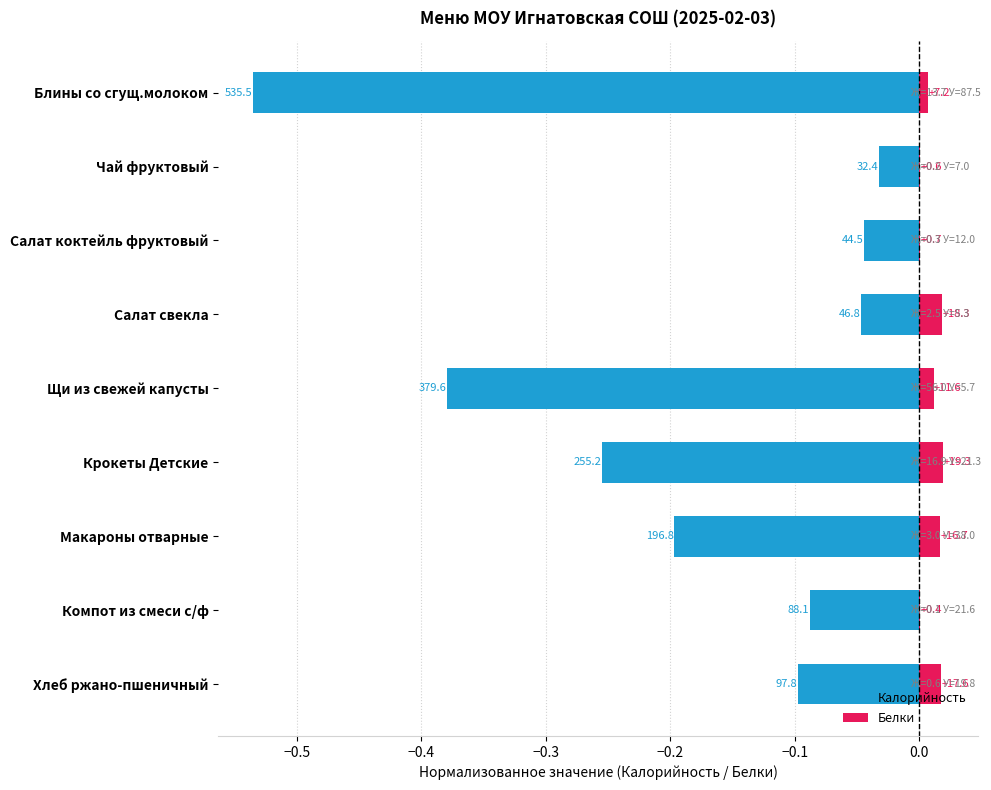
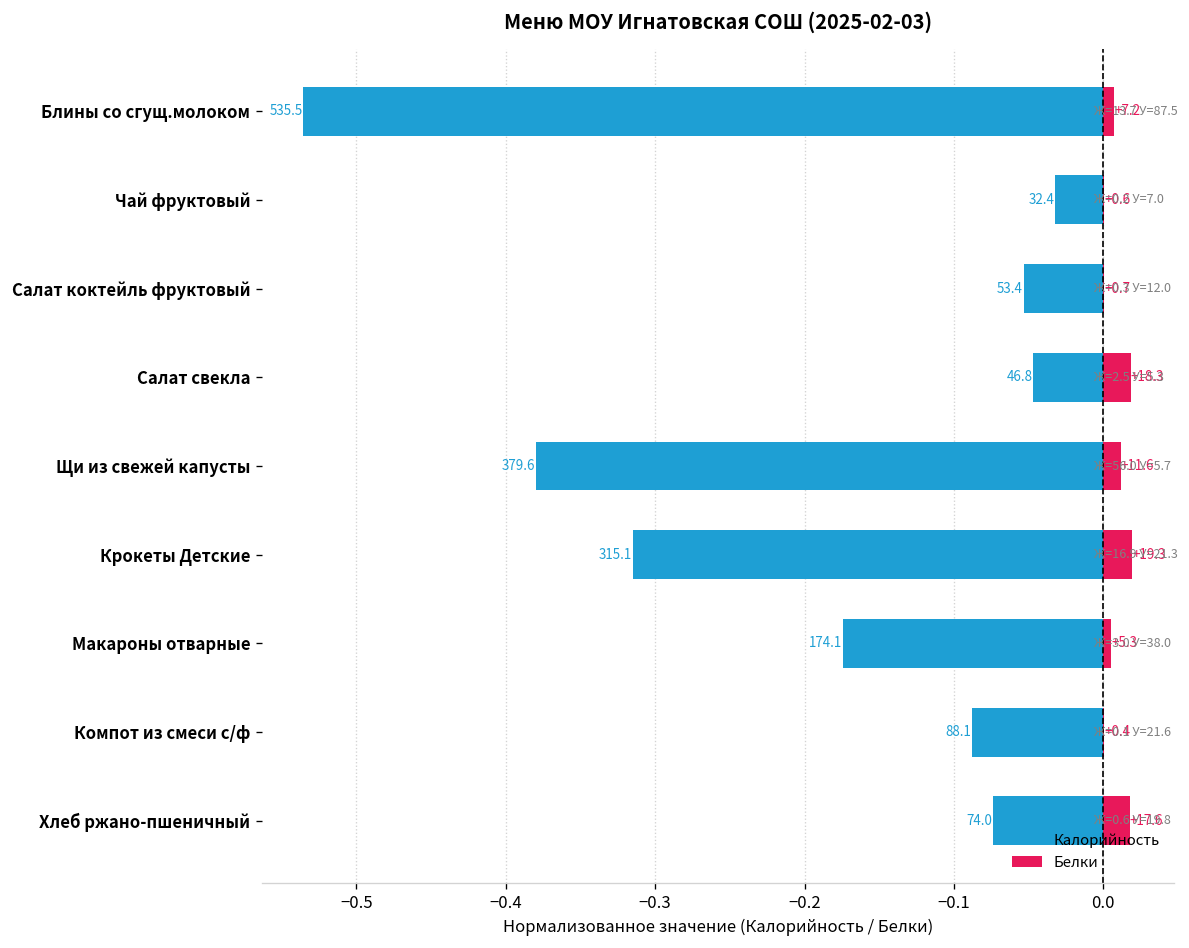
Калорийность, Салат коктейль фруктовый: 44.5 -> 53.4
Калорийность, Крокеты Детские: 255.2 -> 315.1
Калорийность, Макароны отварные: 196.8 -> 174.1
Белки, Макароны отварные: +16.7 -> +5.3
Калорийность, Хлеб ржано-пшеничный: 97.8 -> 74.0
